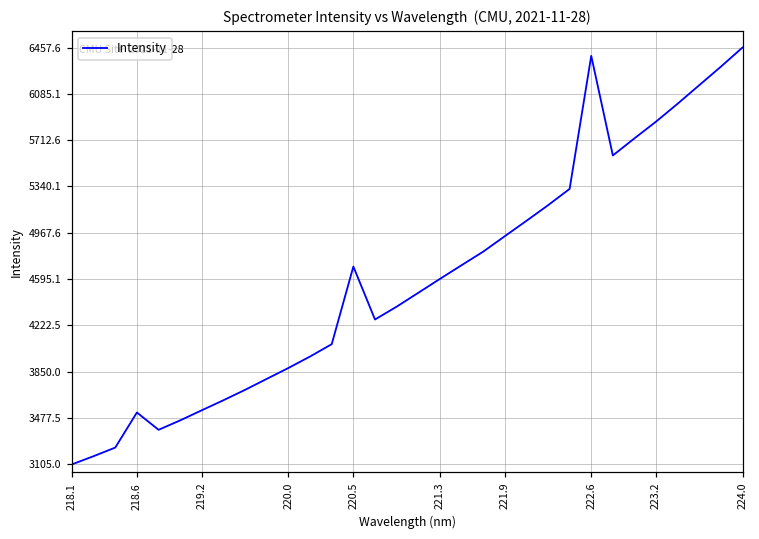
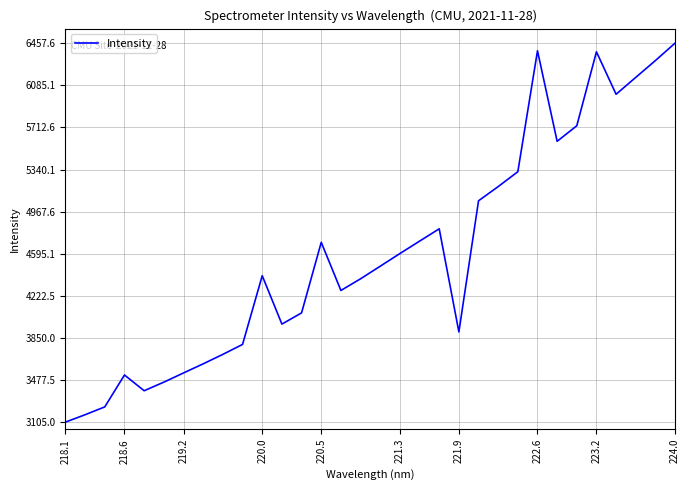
220.0: 3880 -> 4400
221.9: 4940 -> 3900
223.2: 5860 -> 6380
